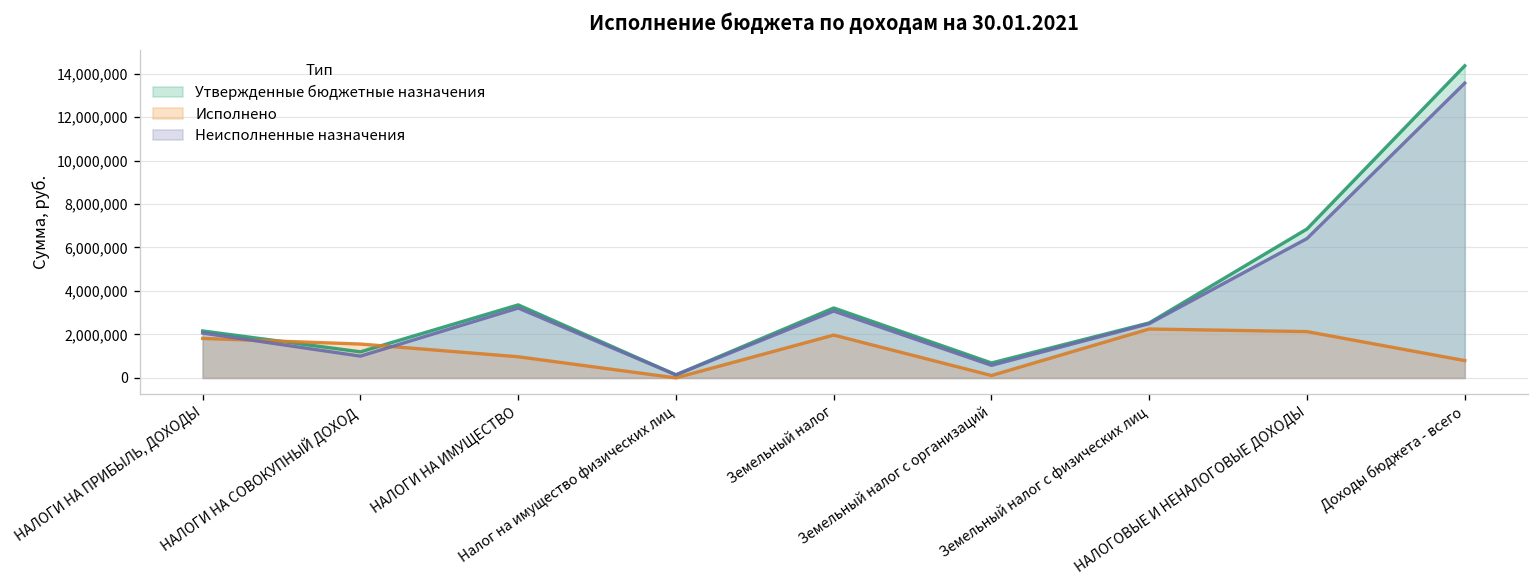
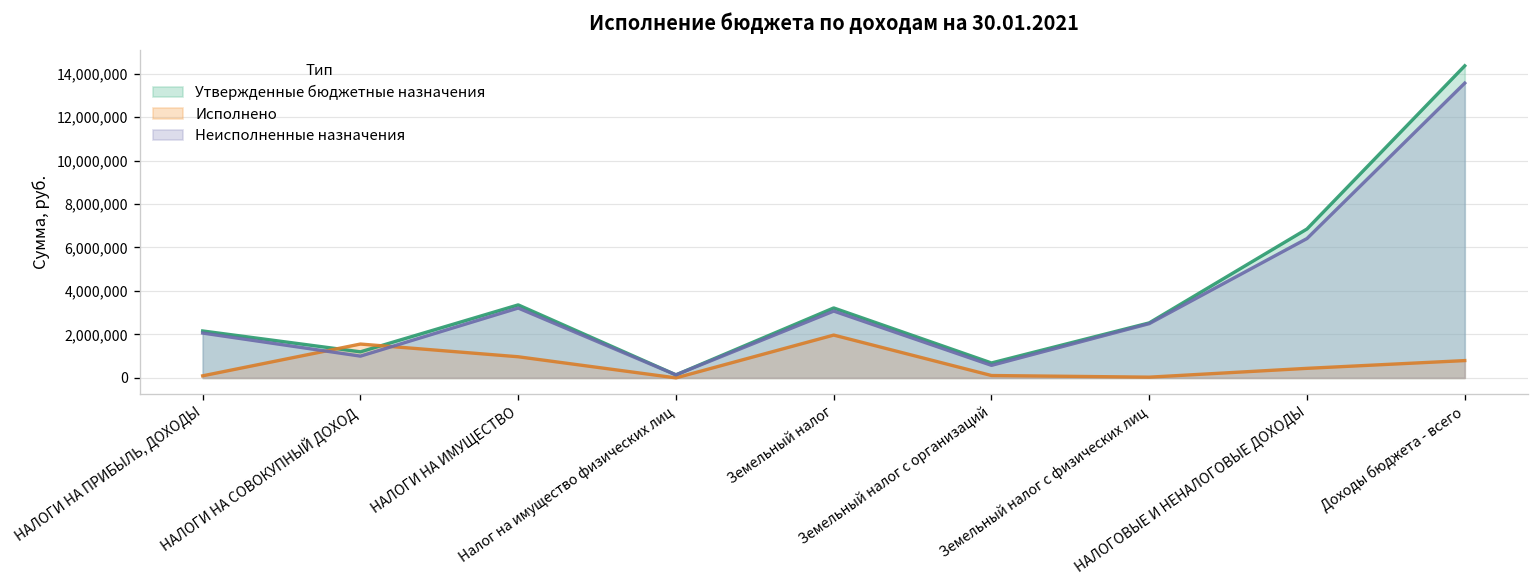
Исполнено, НАЛОГИ НА ПРИБЫЛЬ, ДОХОДЫ: 1,800,000 -> 100,000
Исполнено, Земельный налог с физических лиц: 2,200,000 -> 0
Исполнено, НАЛОГОВЫЕ И НЕНАЛОГОВЫЕ ДОХОДЫ: 2,100,000 -> 400,000
